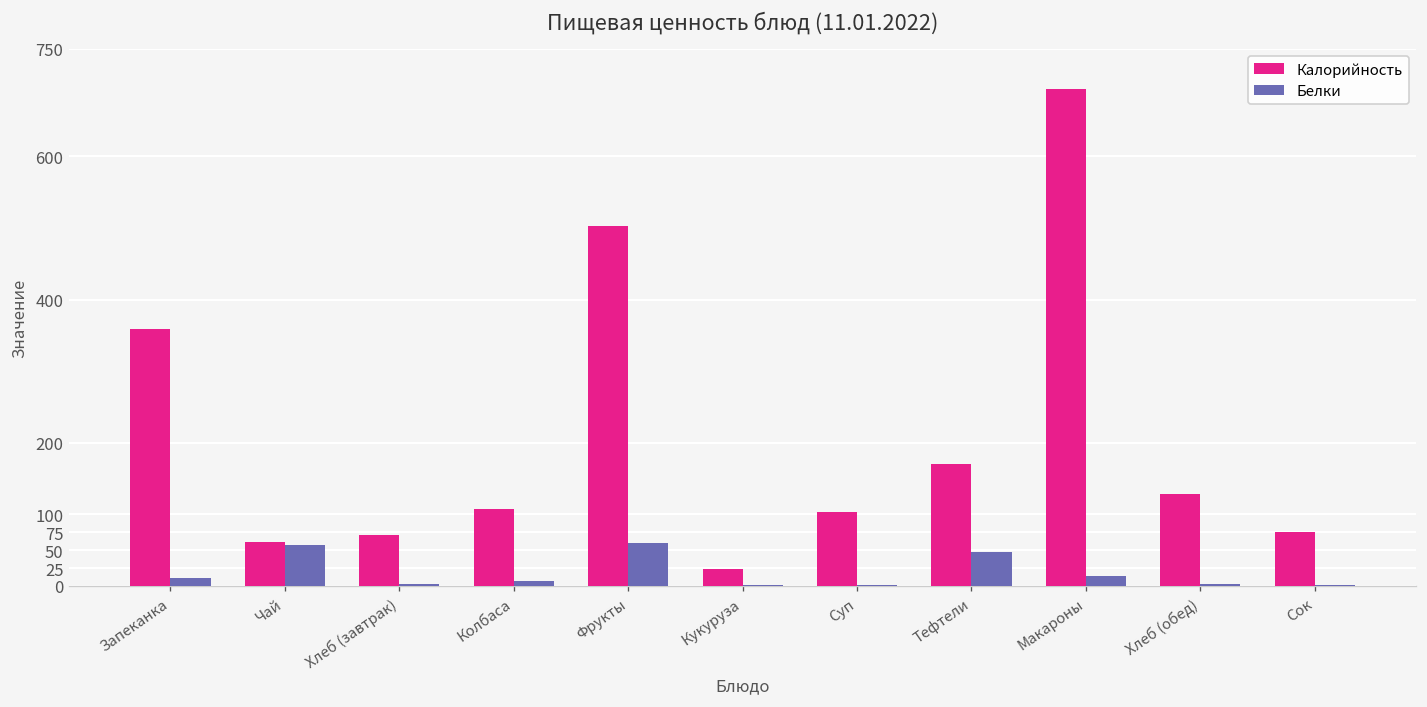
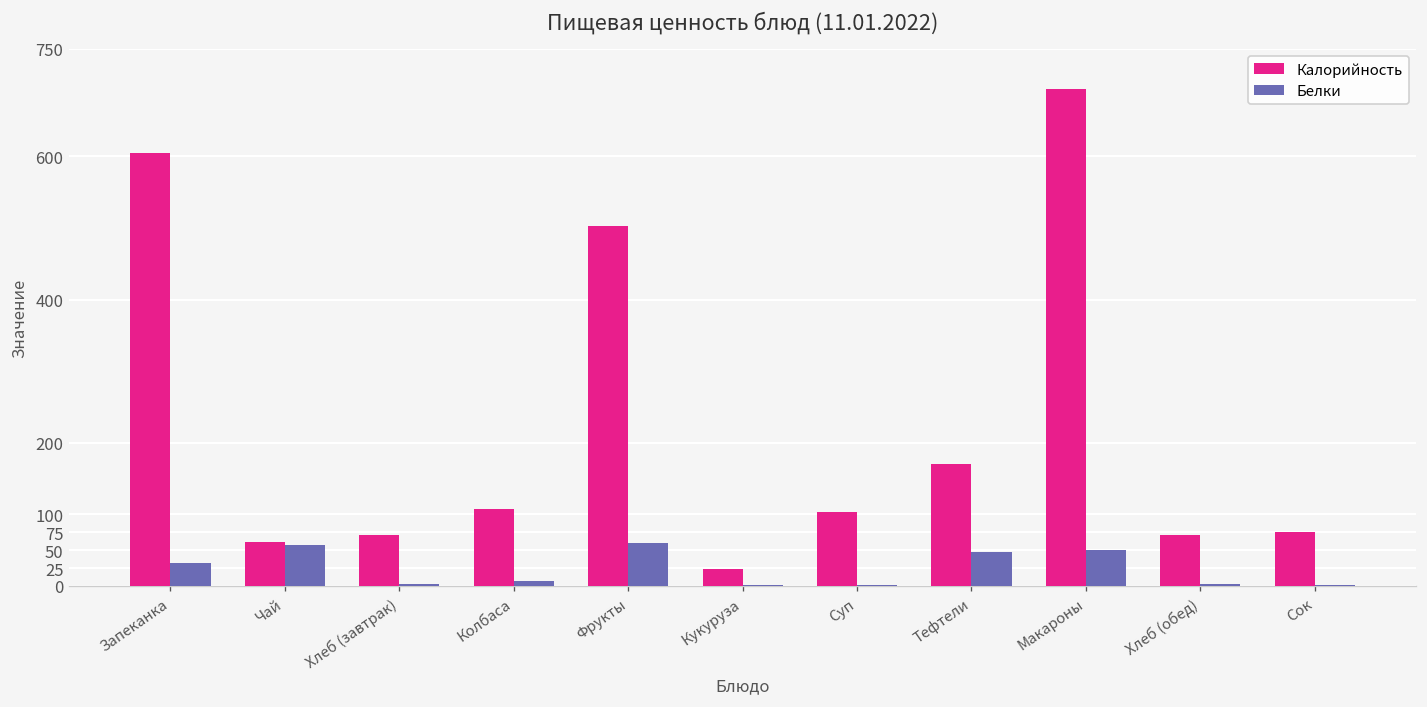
Калорийность, Запеканка: 360 -> 610
Белки, Запеканка: 10 -> 30
Белки, Макароны: 10 -> 50
Калорийность, Хлеб (обед): 130 -> 70
